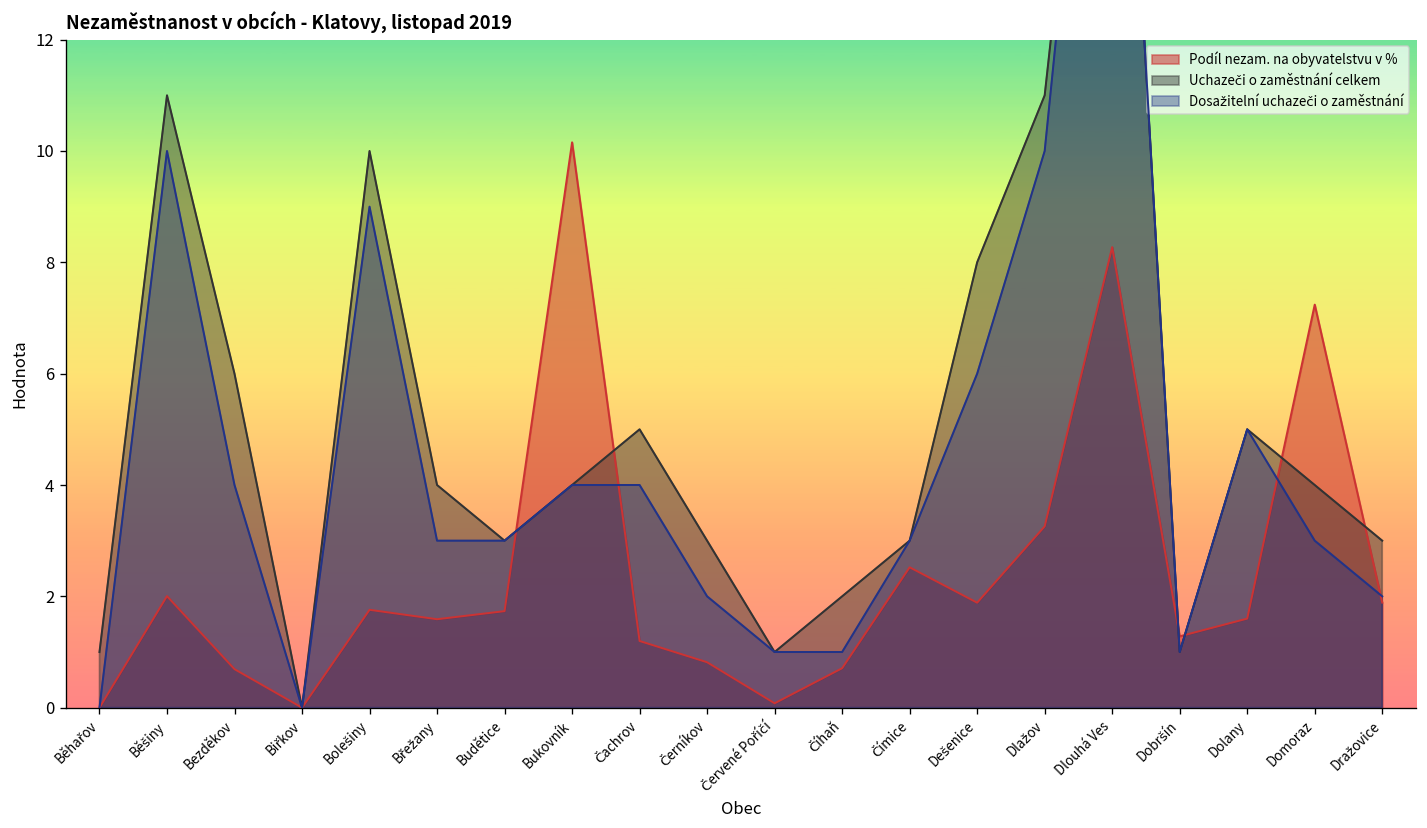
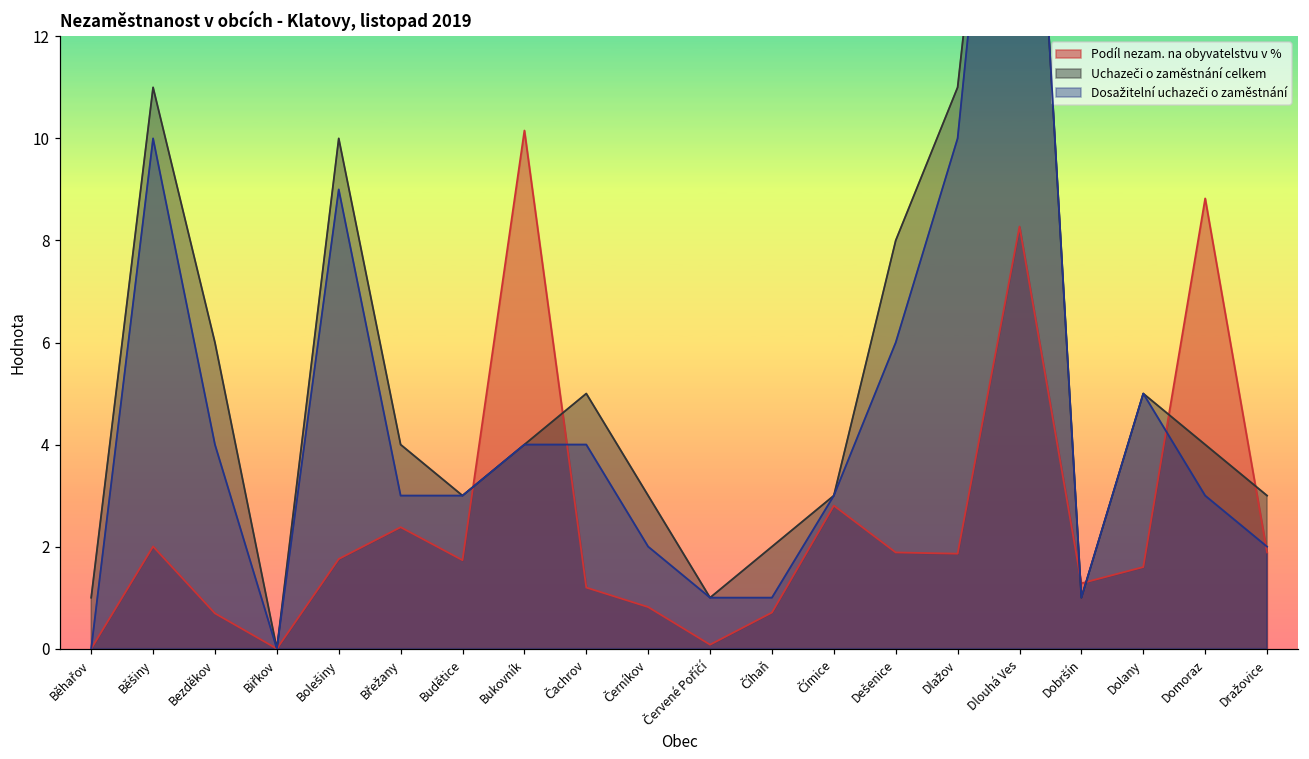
Podíl nezam. na obyvatelstvu v %, Břežany: 1.6 -> 2.4
Podíl nezam. na obyvatelstvu v %, Čímice: 2.5 -> 2.8
Podíl nezam. na obyvatelstvu v %, Dlažov: 3.3 -> 1.9
Podíl nezam. na obyvatelstvu v %, Domoraz: 7.2 -> 8.8
